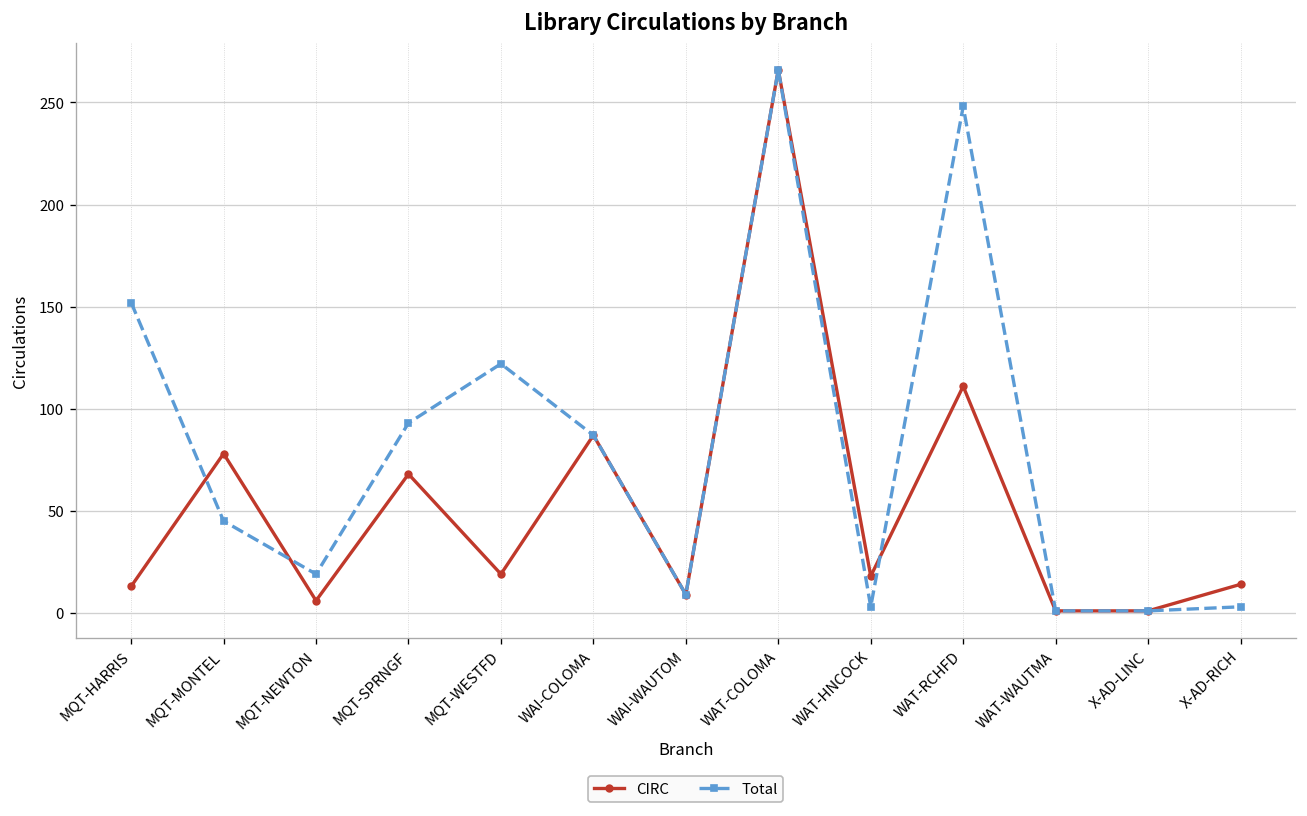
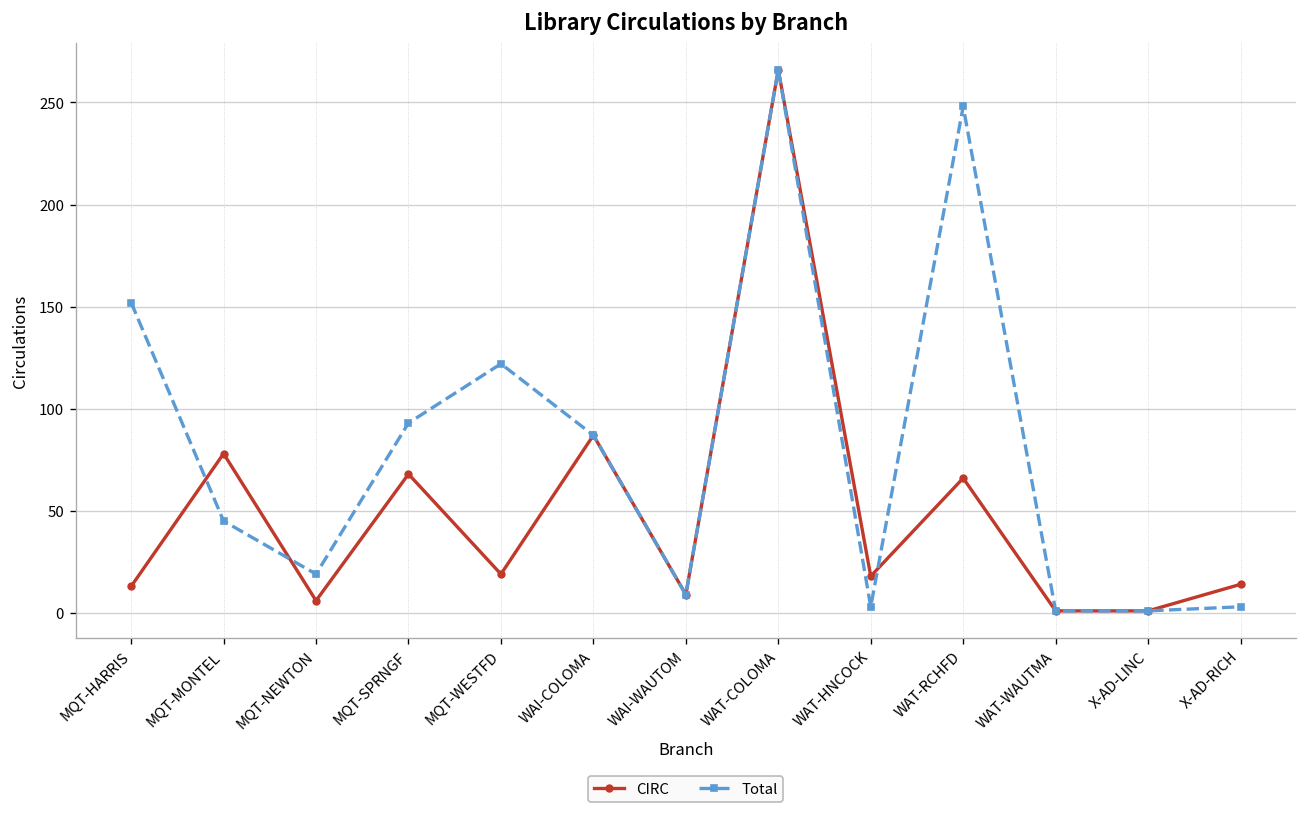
CIRC, WAT-RCHFD: 111 -> 66
